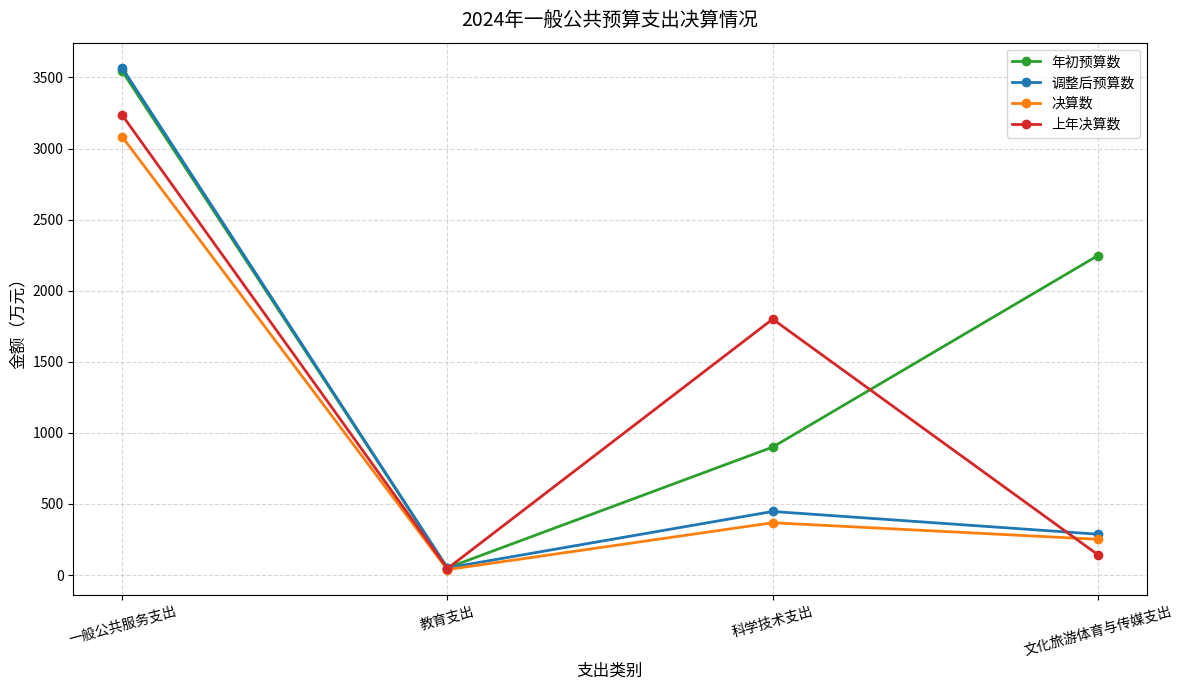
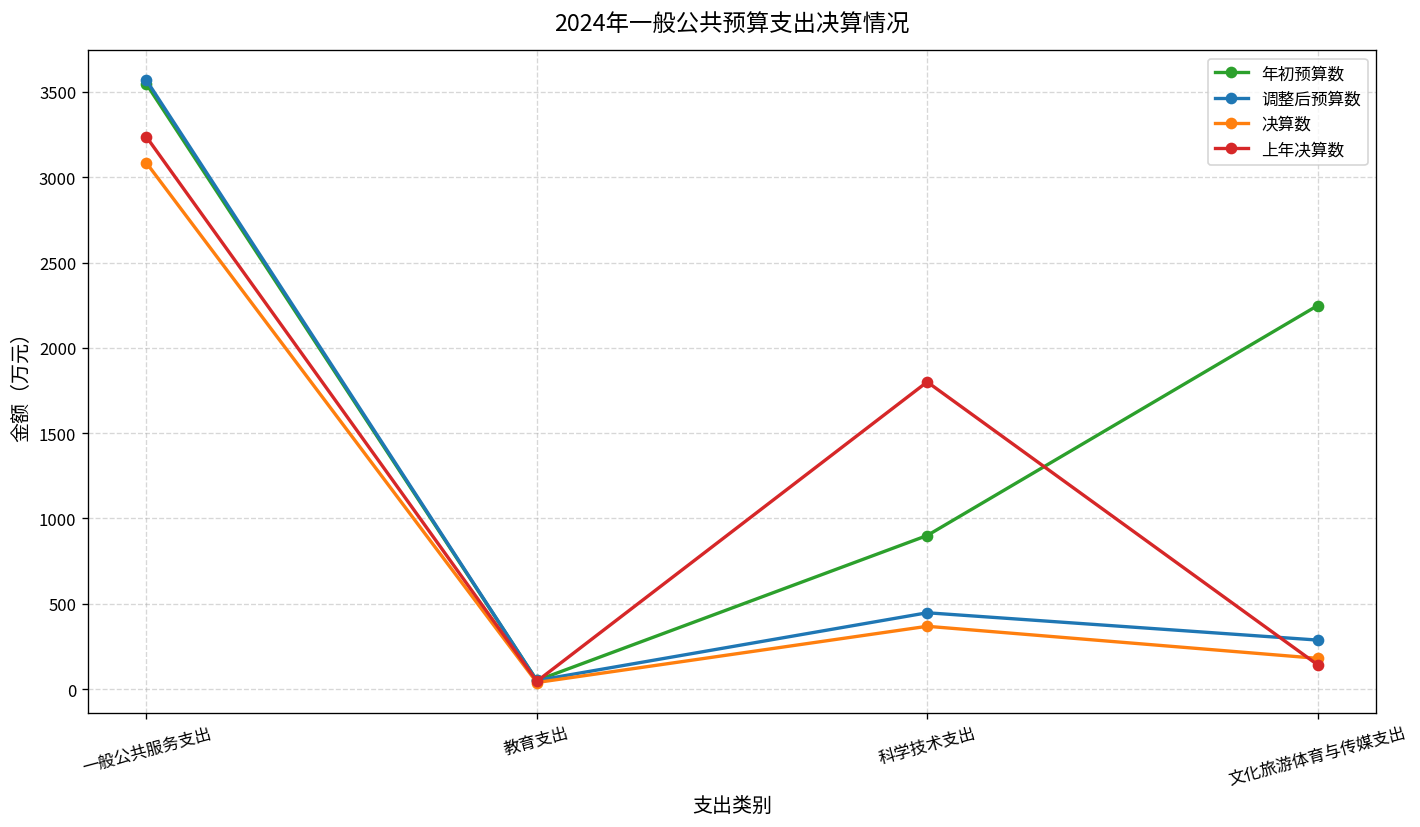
决算数, 文化旅游体育与传媒支出: 250 -> 180
